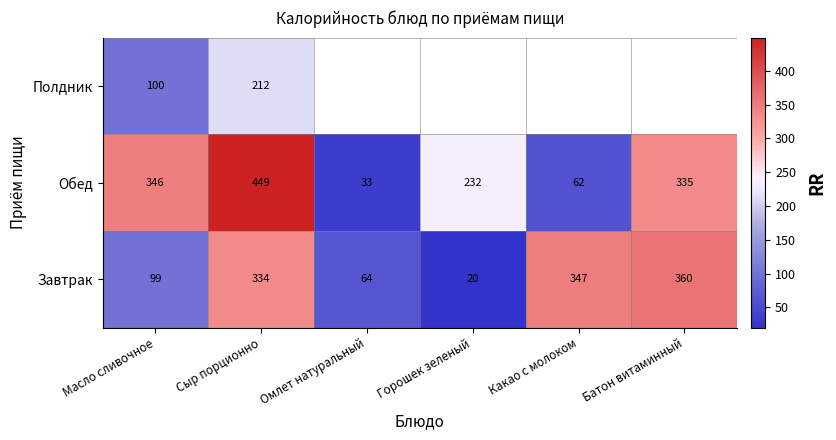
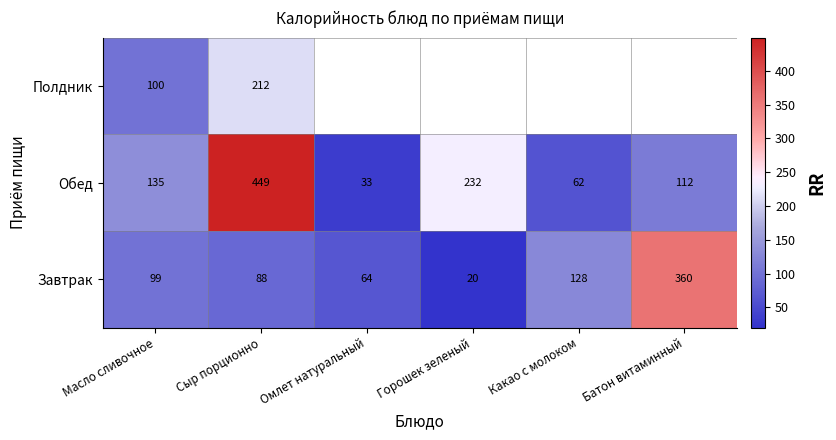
Обед, Масло сливочное: 346 -> 135
Обед, Батон витаминный: 335 -> 112
Завтрак, Сыр порционно: 334 -> 88
Завтрак, Какао с молоком: 347 -> 128
